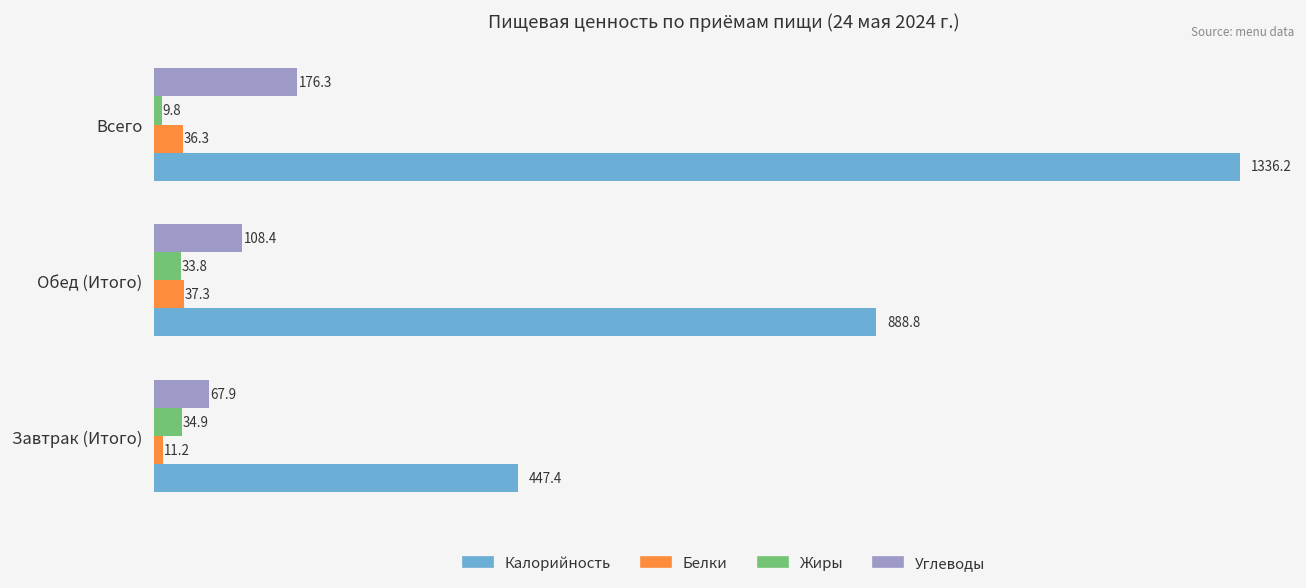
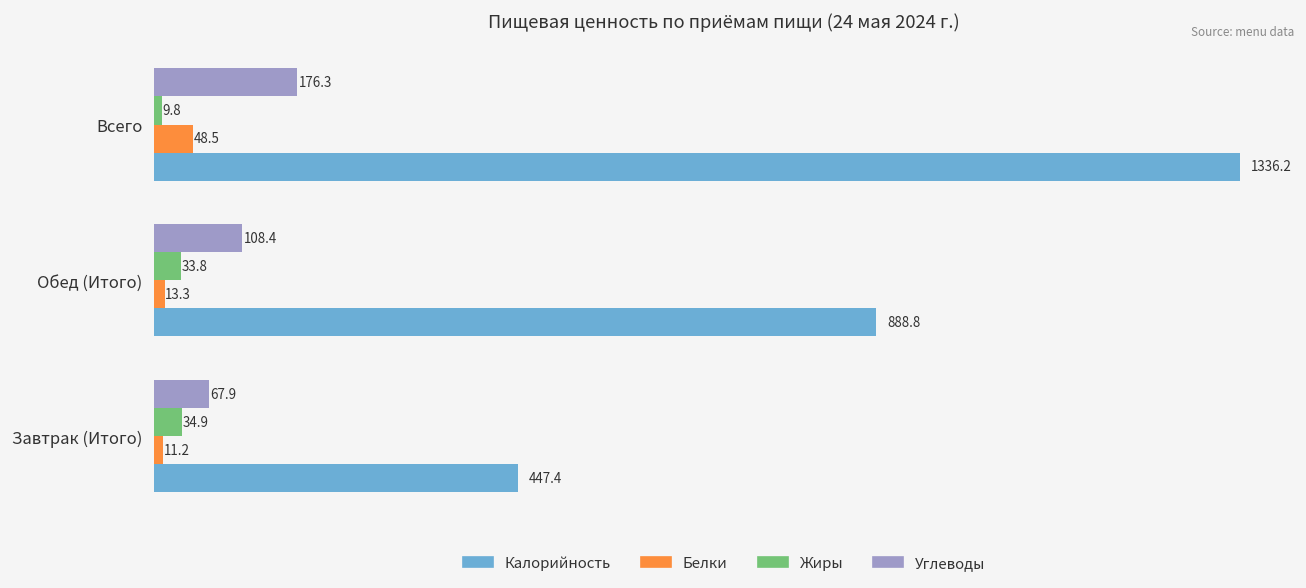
Белки, Всего: 36.3 -> 48.5
Белки, Обед (Итого): 37.3 -> 13.3
